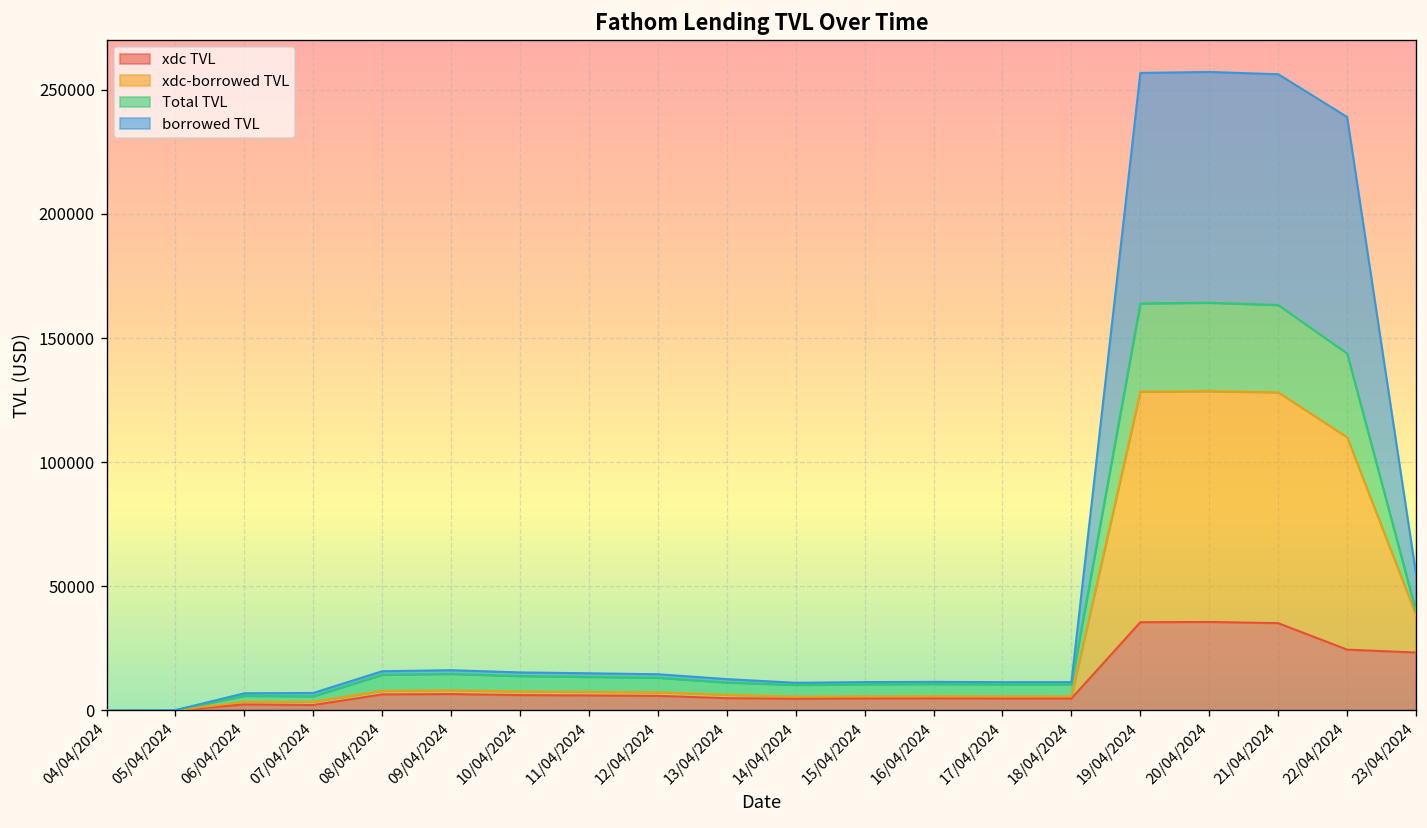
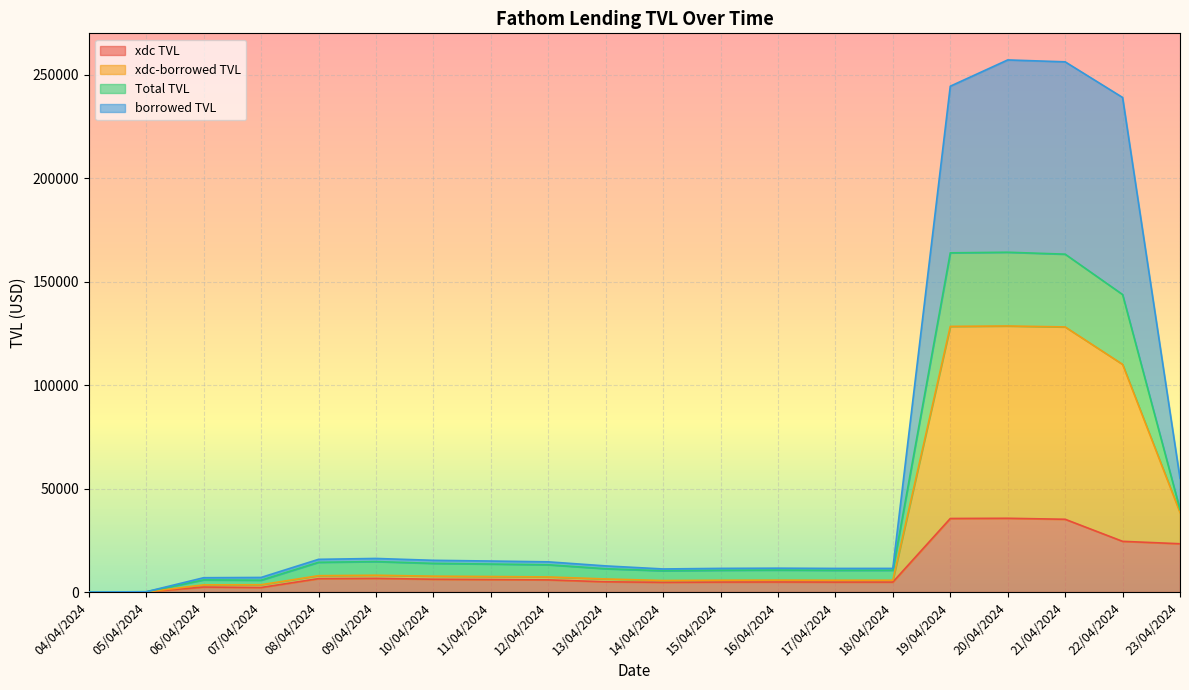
borrowed TVL, 19/04/2024: 93000 -> 81000
